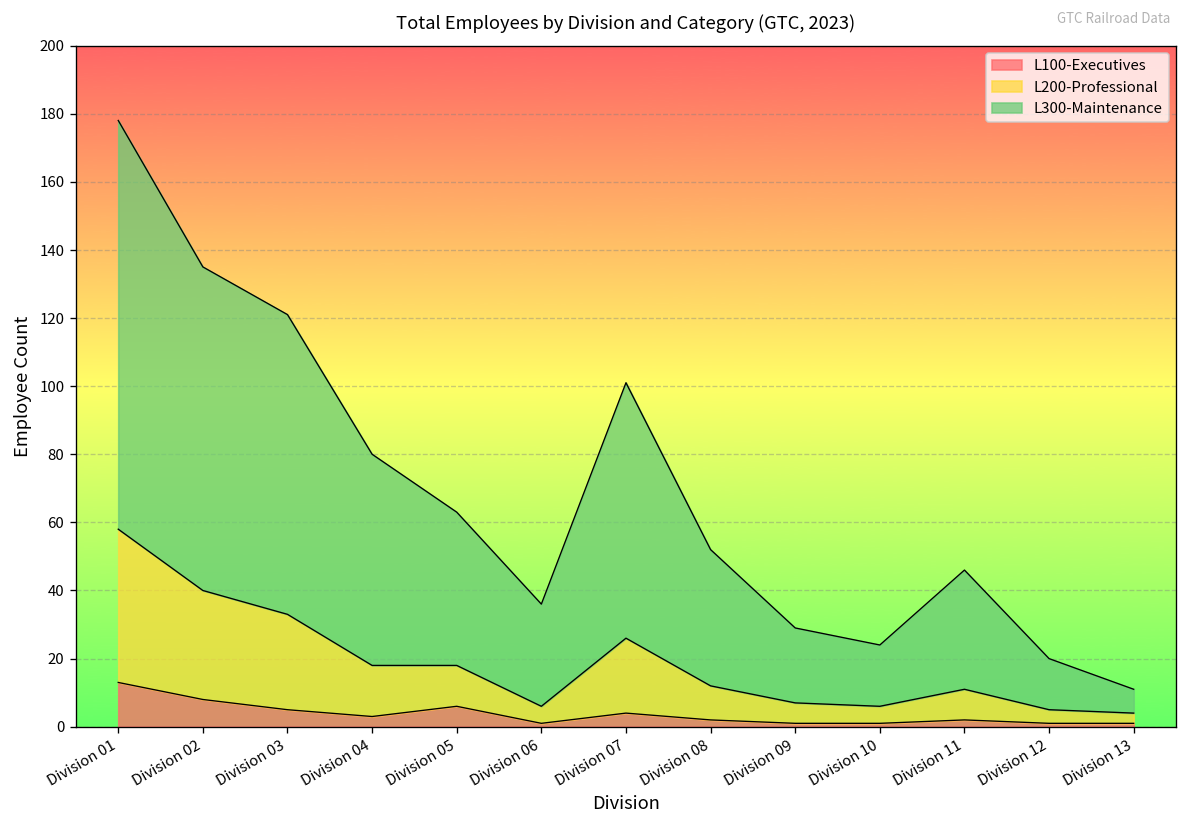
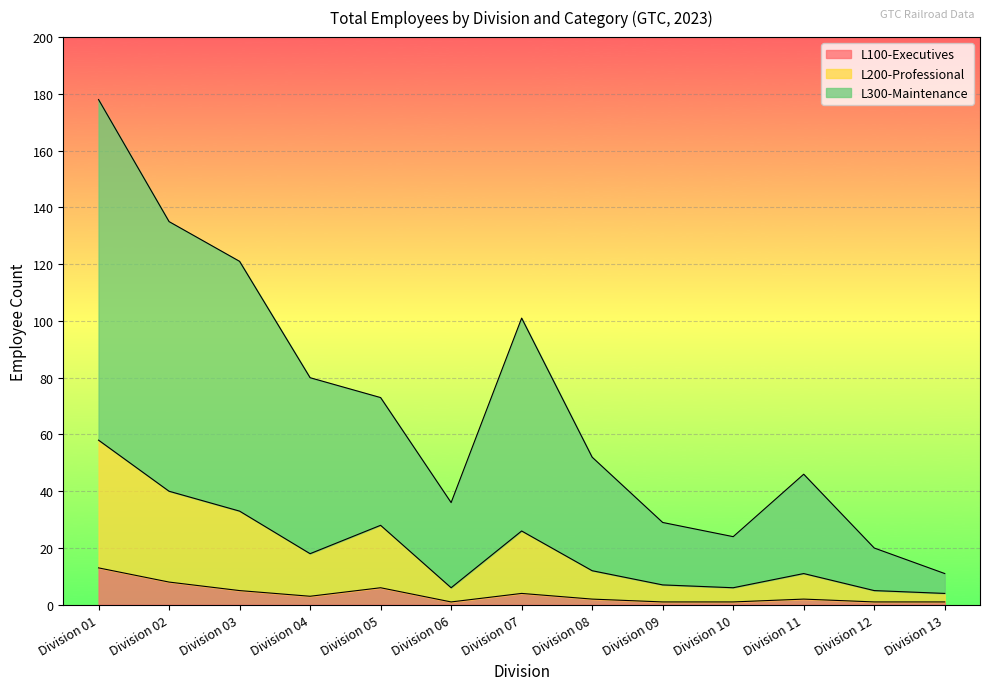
L200-Professional, Division 05: 12 -> 22
